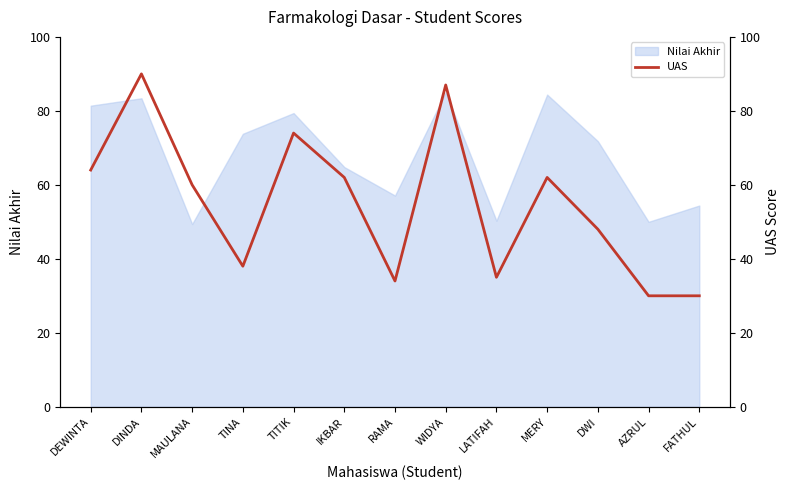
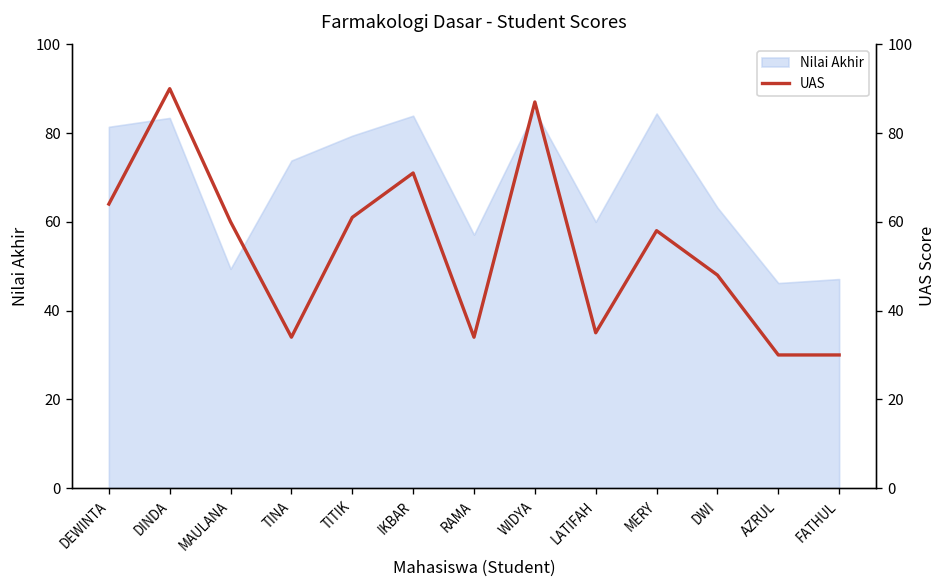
Nilai Akhir, IKBAR: 65 -> 84
Nilai Akhir, LATIFAH: 50 -> 60
Nilai Akhir, DWI: 72 -> 63
Nilai Akhir, AZRUL: 50 -> 46
Nilai Akhir, FATHUL: 54 -> 47
UAS, TINA: 38 -> 34
UAS, TITIK: 74 -> 61
UAS, IKBAR: 62 -> 71
UAS, MERY: 62 -> 58
